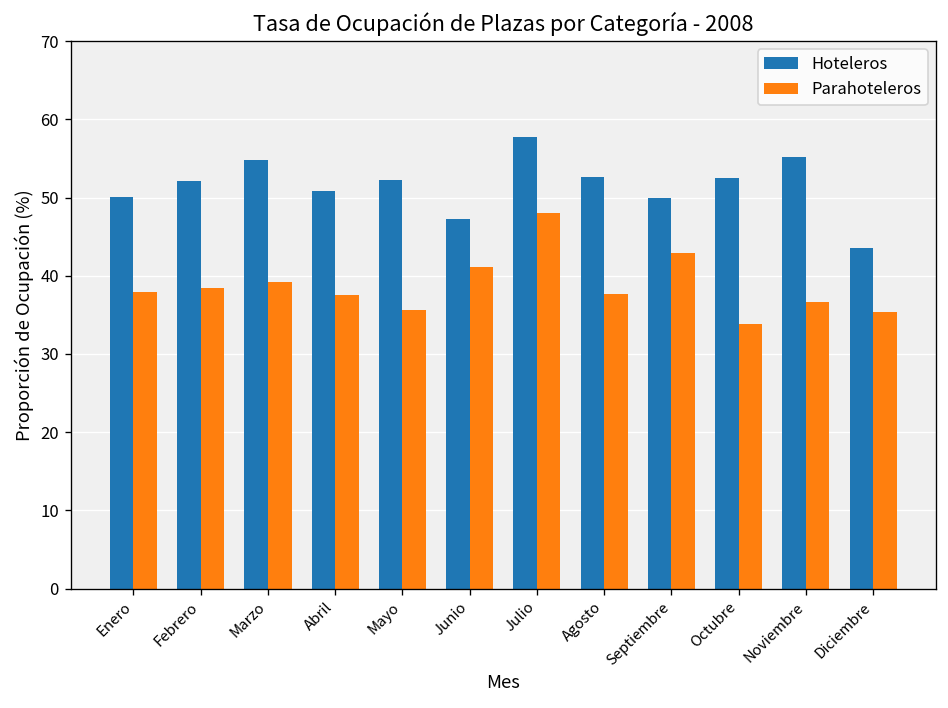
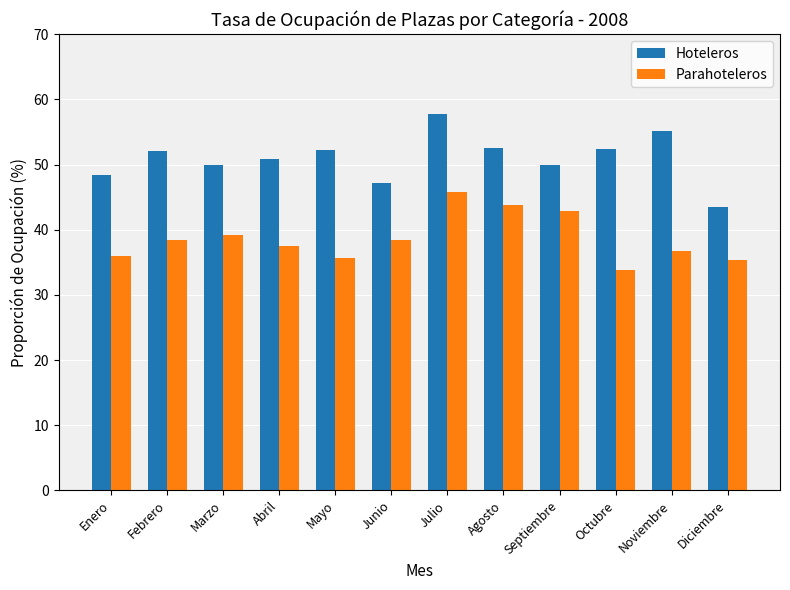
Hoteleros, Enero: 50 -> 48
Parahoteleros, Enero: 38 -> 36
Hoteleros, Marzo: 55 -> 50
Parahoteleros, Junio: 41 -> 38
Parahoteleros, Julio: 48 -> 46
Parahoteleros, Agosto: 38 -> 44
